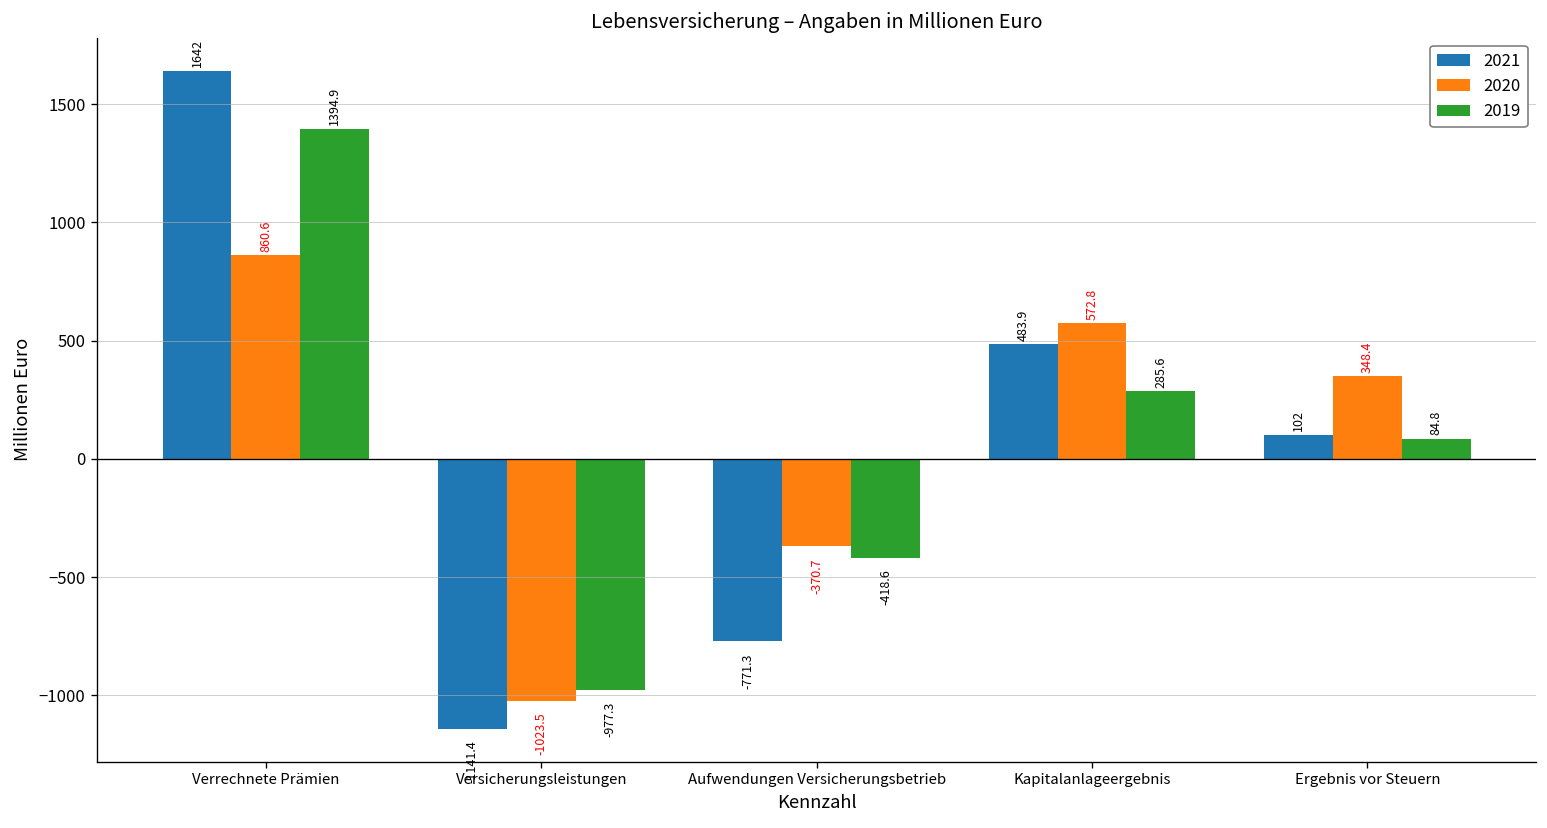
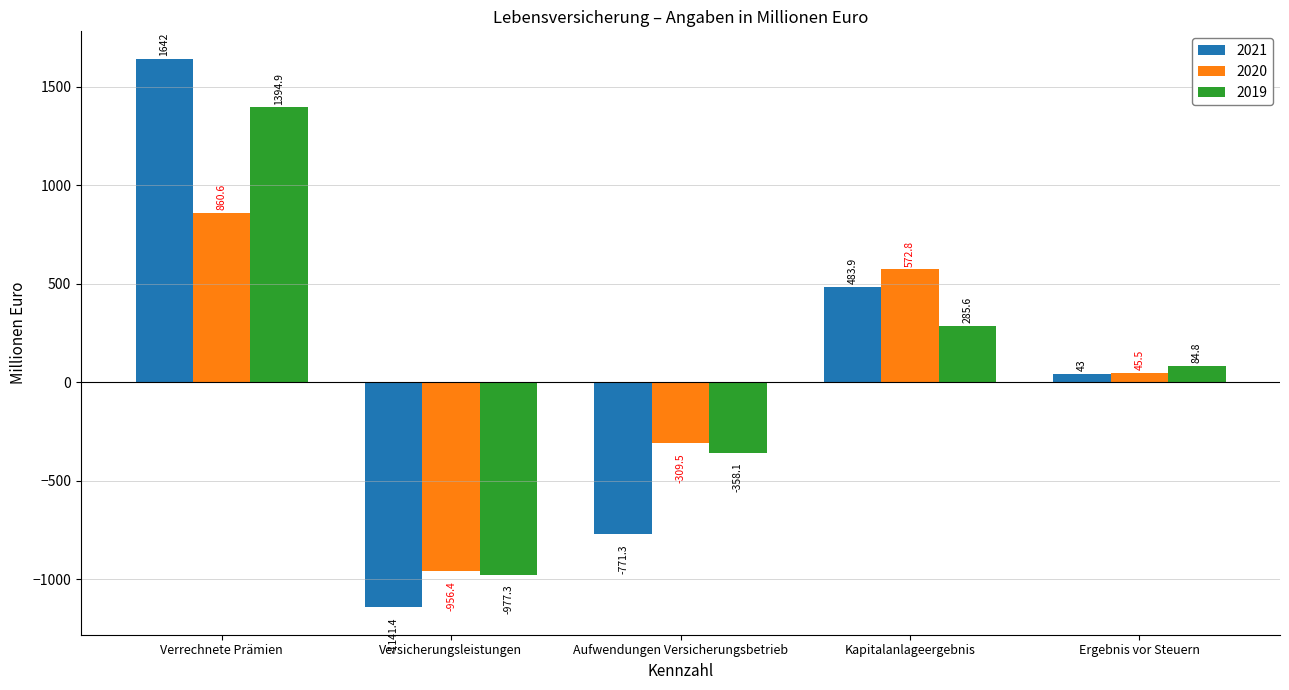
2020, Versicherungsleistungen: -1023.5 -> -956.4
2020, Aufwendungen Versicherungsbetrieb: -370.7 -> -309.5
2019, Aufwendungen Versicherungsbetrieb: -418.6 -> -358.1
2021, Ergebnis vor Steuern: 102 -> 43
2020, Ergebnis vor Steuern: 348.4 -> 45.5
